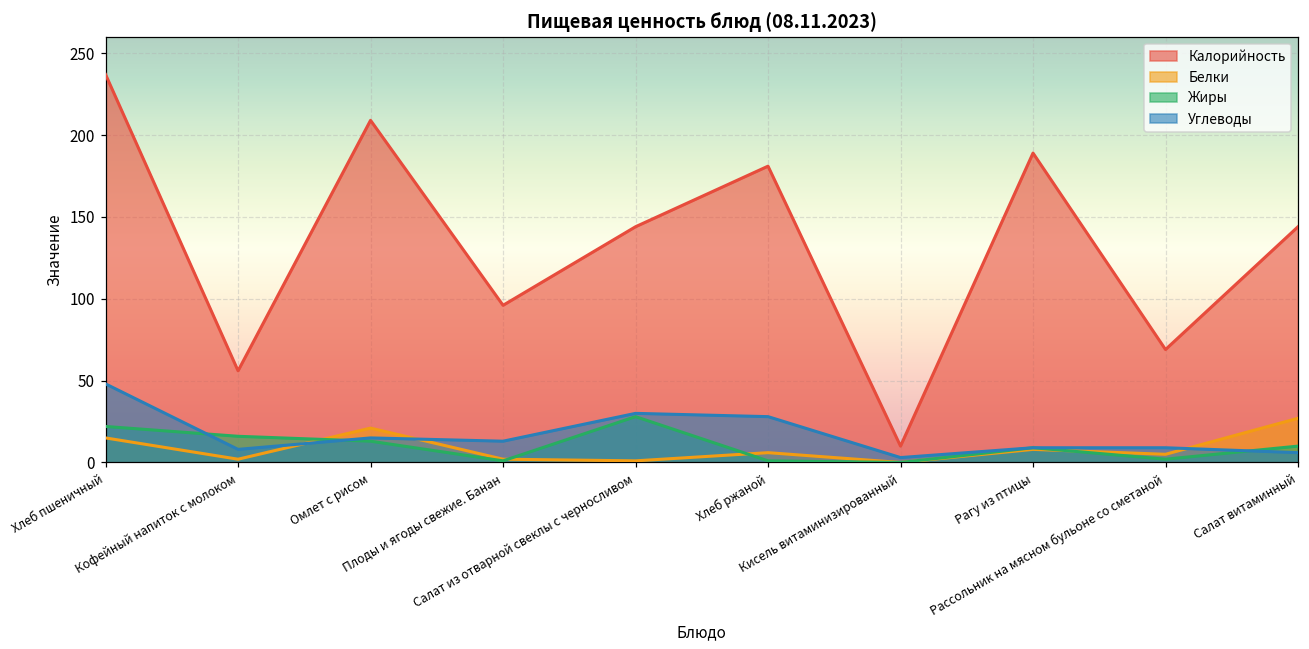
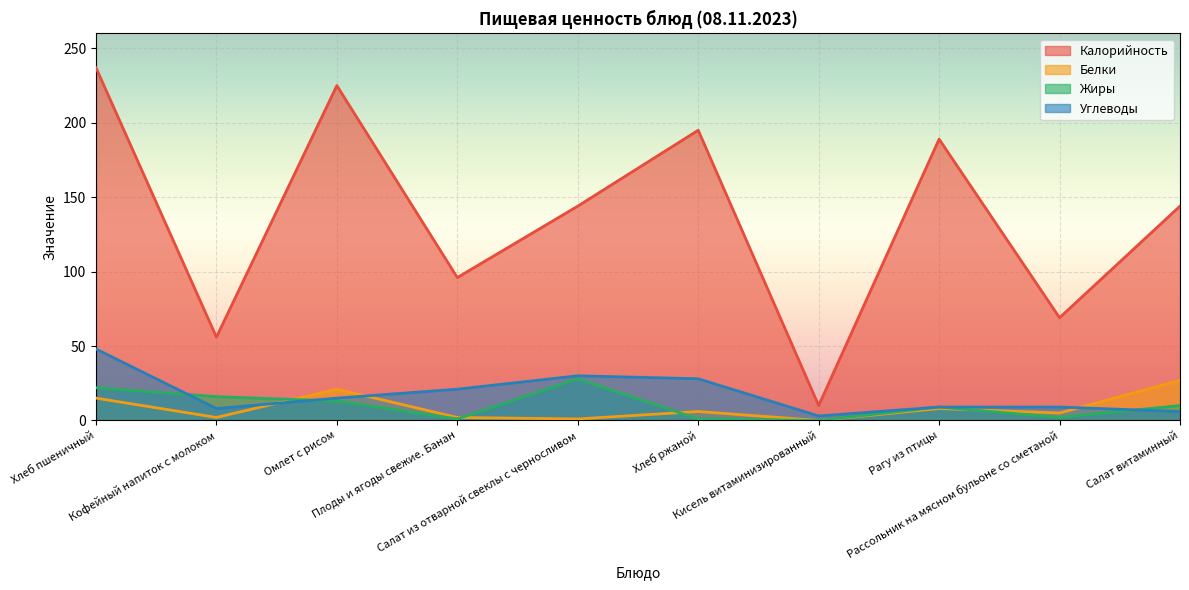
Калорийность, Омлет с рисом: 209 -> 225
Углеводы, Плоды и ягоды свежие. Банан: 13 -> 21
Калорийность, Хлеб ржаной: 181 -> 195
